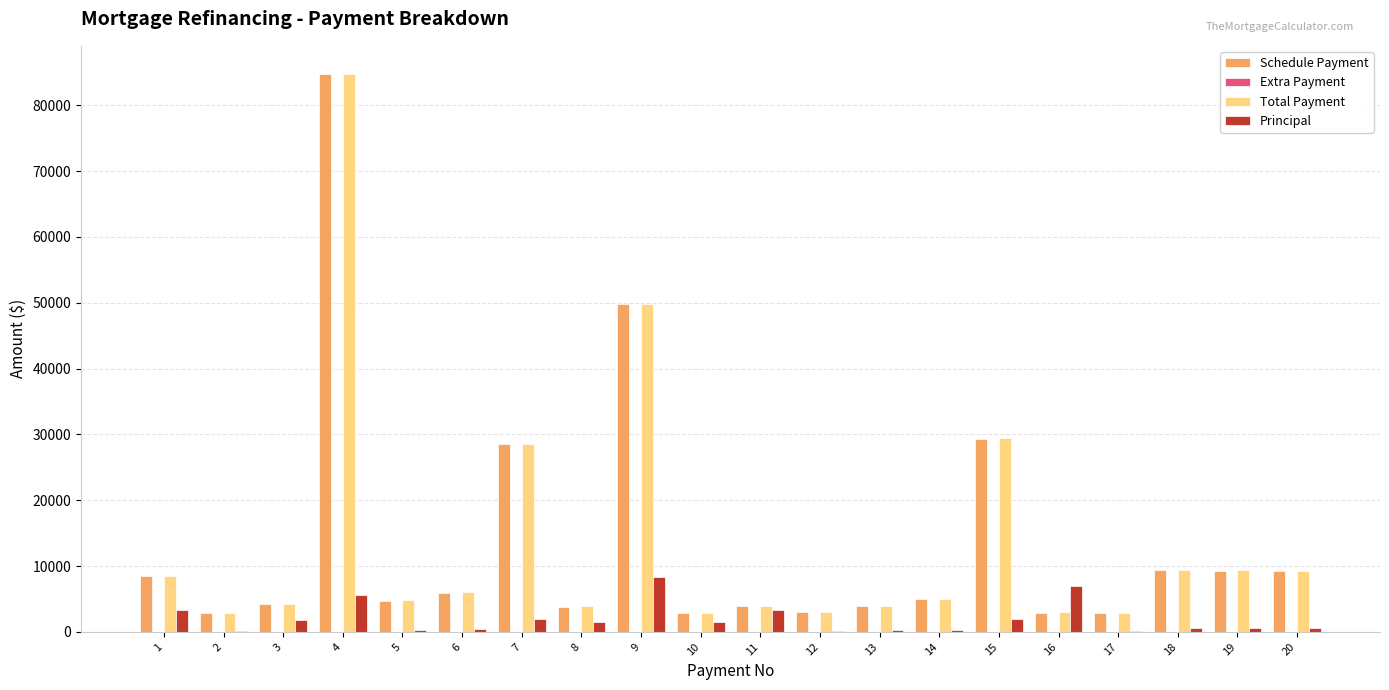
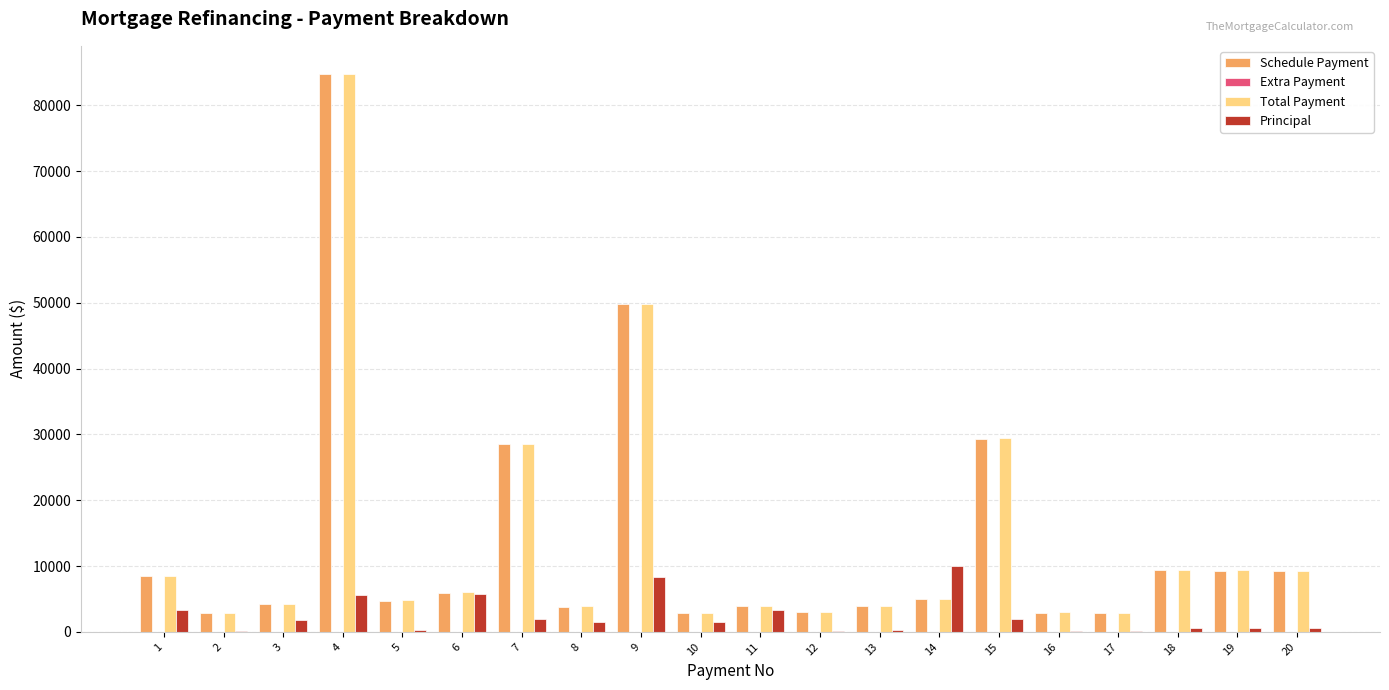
Principal, 6: 0 -> 6000
Principal, 14: 0 -> 10000
Principal, 16: 7000 -> 0
